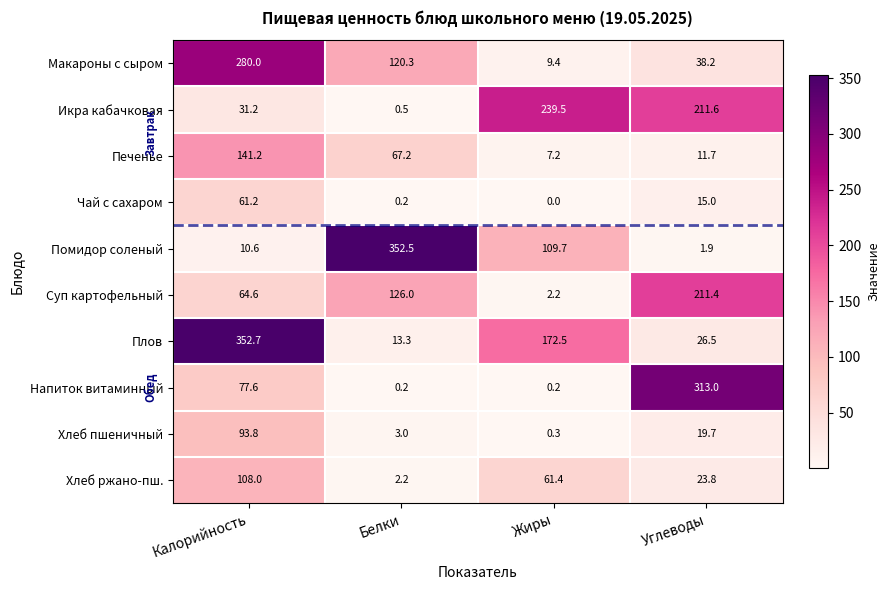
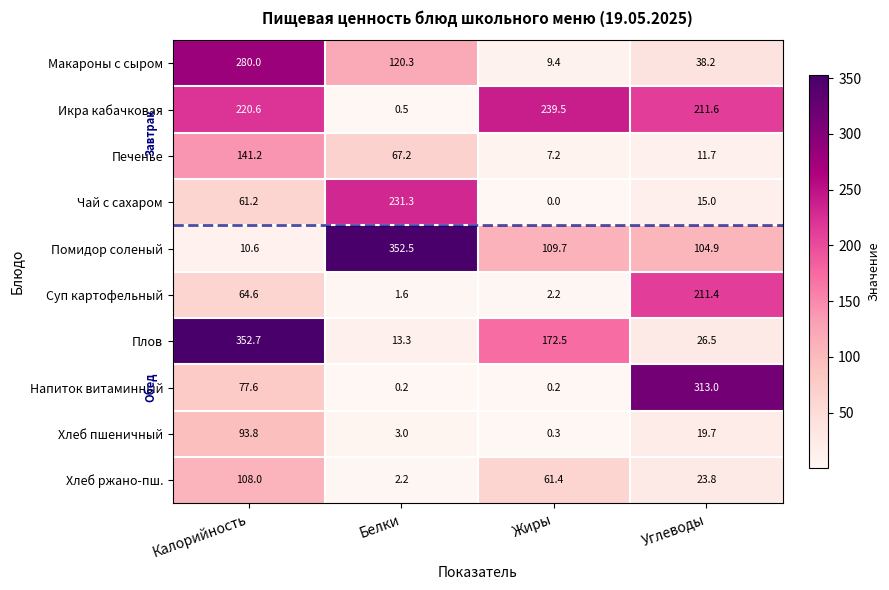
Икра кабачковая, Калорийность: 31.2 -> 220.6
Чай с сахаром, Белки: 0.2 -> 231.3
Помидор соленый, Углеводы: 1.9 -> 104.9
Суп картофельный, Белки: 126.0 -> 1.6
